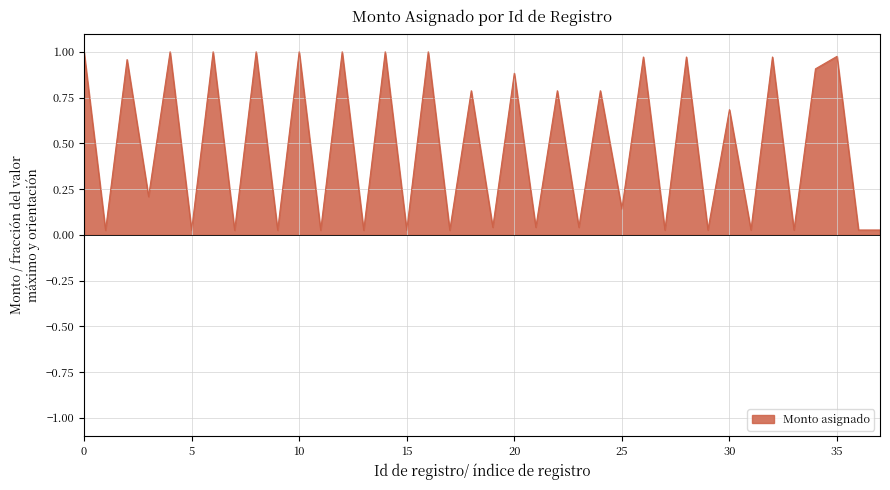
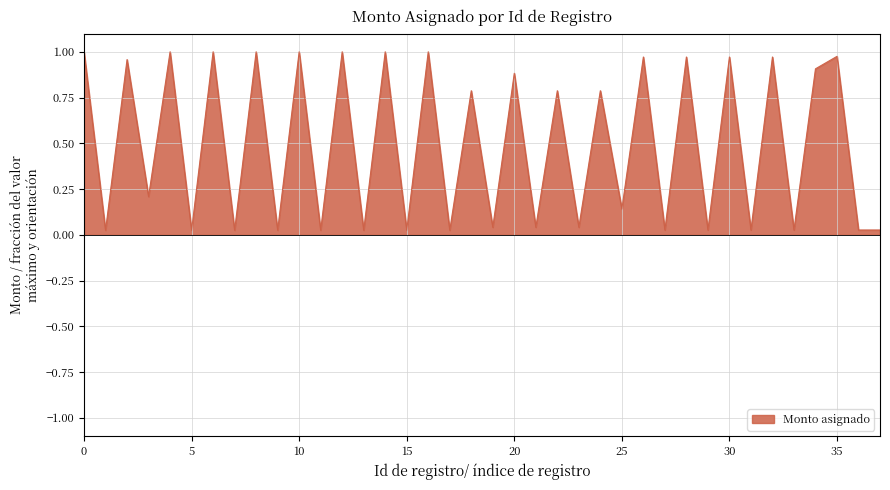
30: 0.68 -> 0.97
